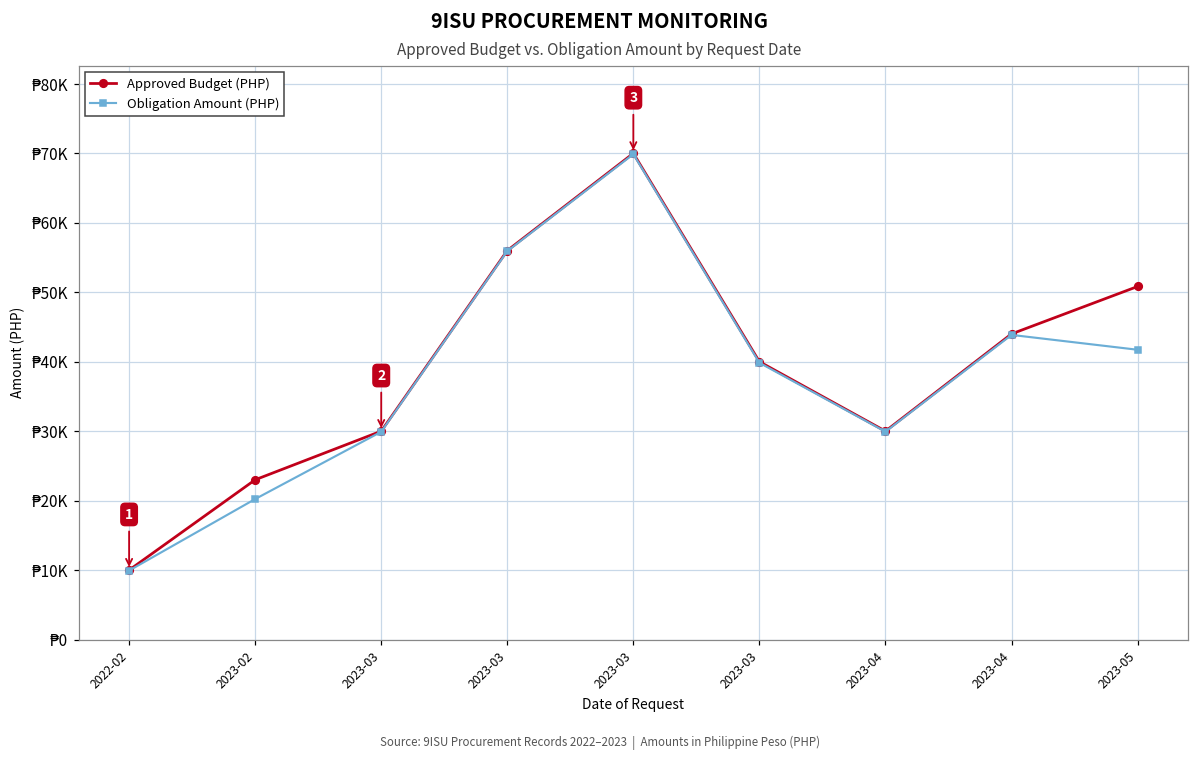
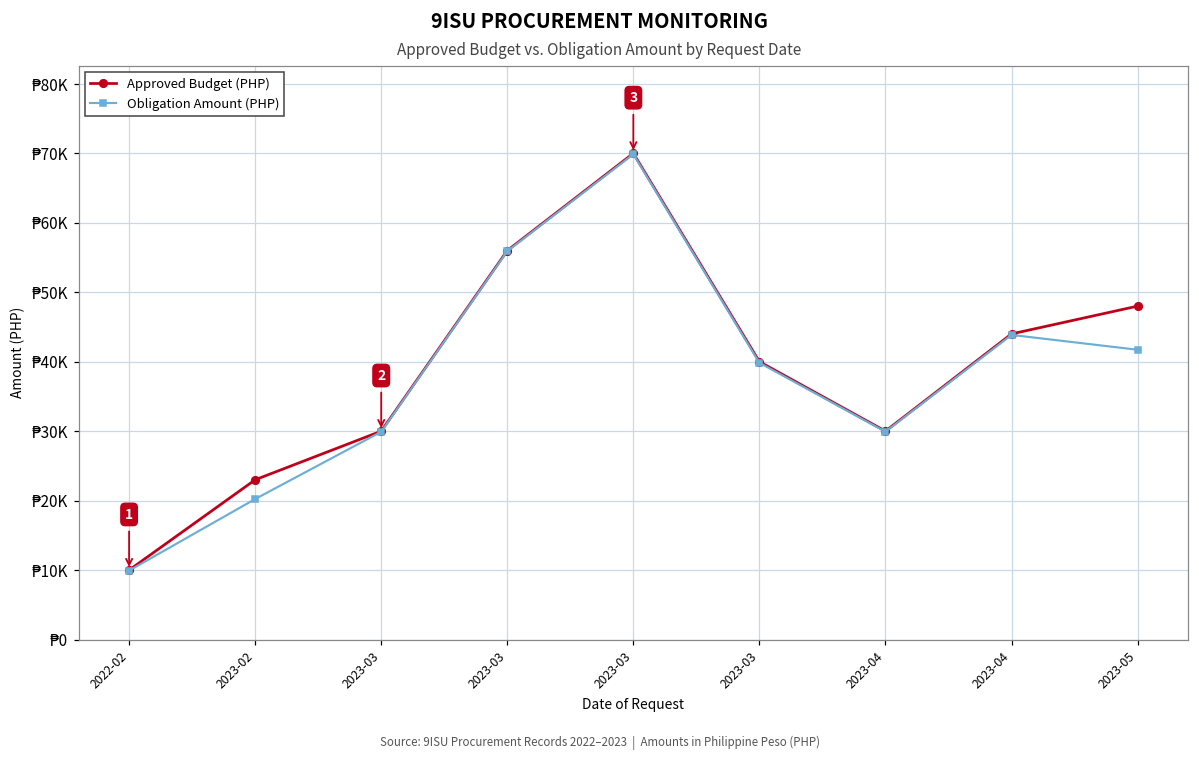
Approved Budget (PHP), 2023-05: ₱51000 -> ₱48000
